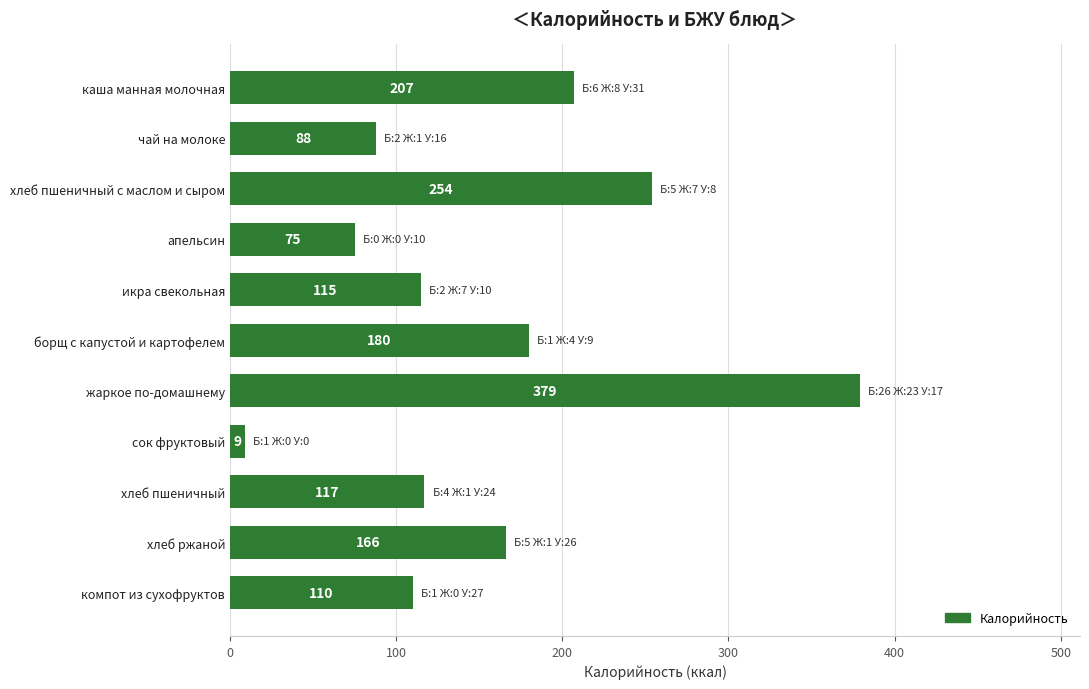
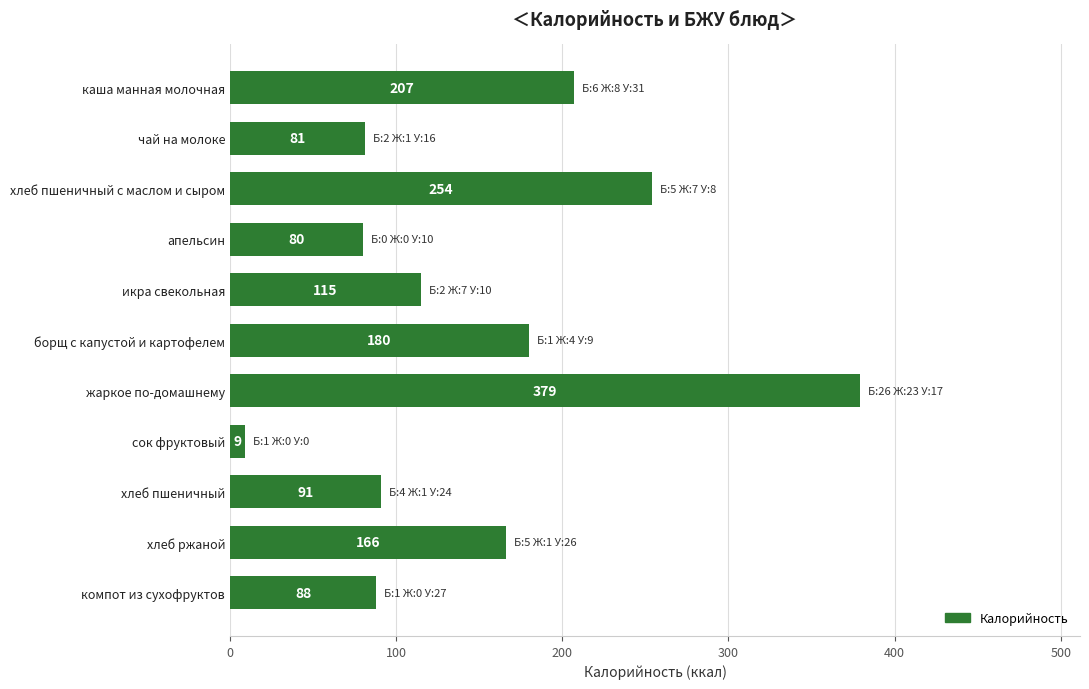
чай на молоке: 88 -> 81
апельсин: 75 -> 80
хлеб пшеничный: 117 -> 91
компот из сухофруктов: 110 -> 88
